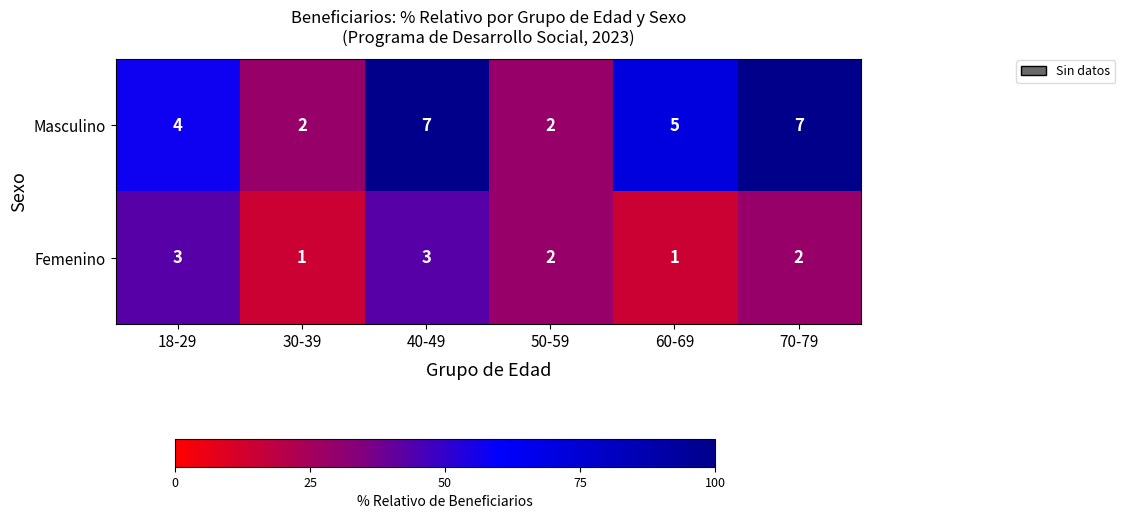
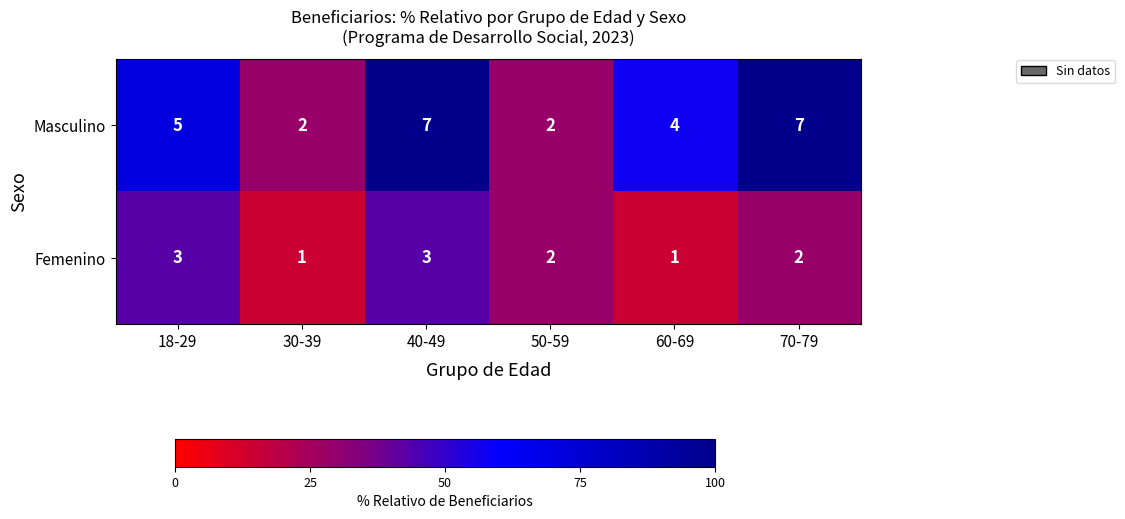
Masculino, 18-29: 4 -> 5
Masculino, 60-69: 5 -> 4
